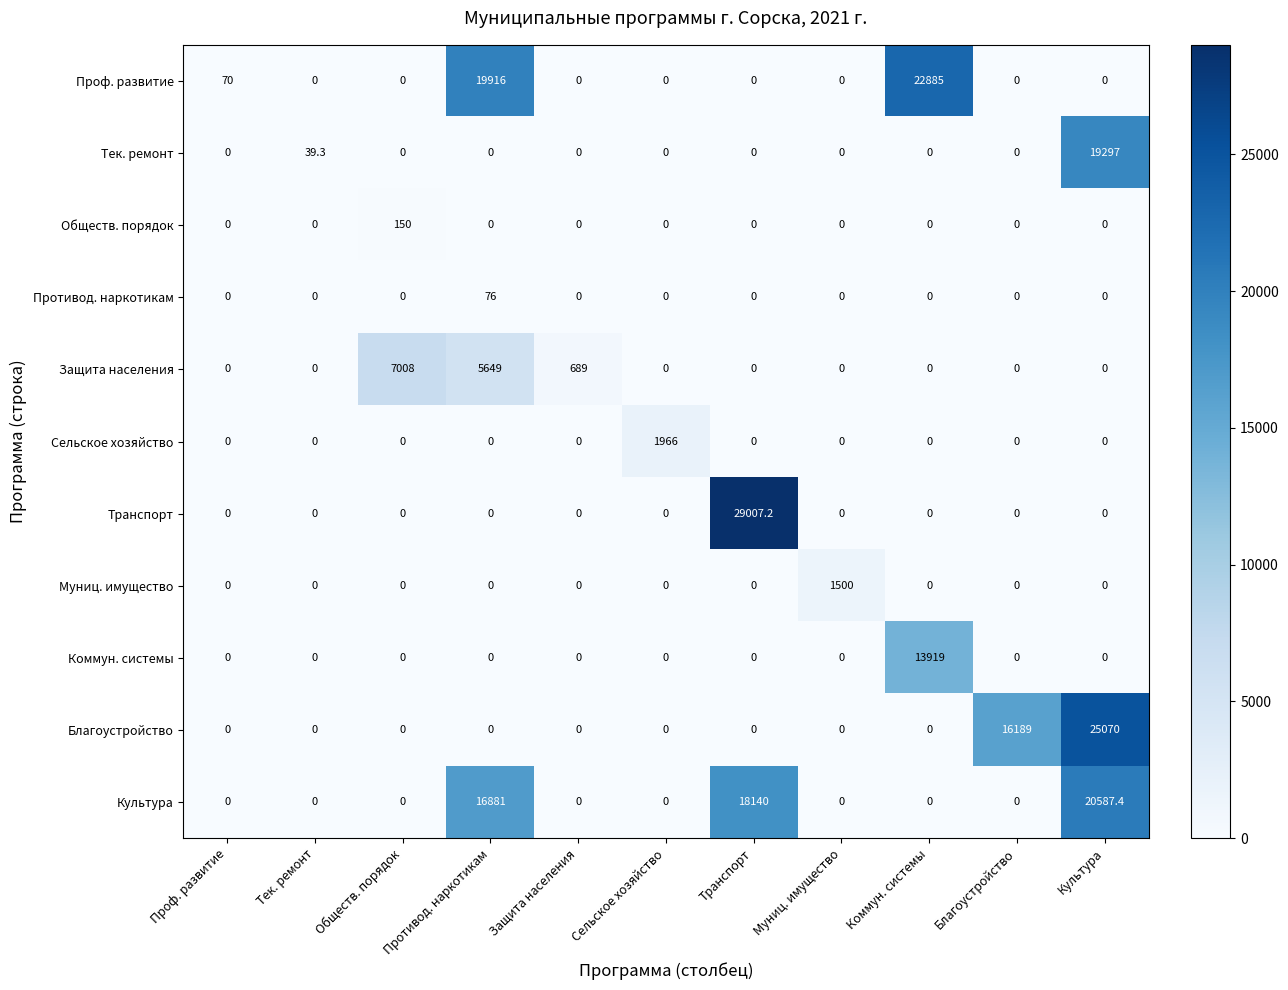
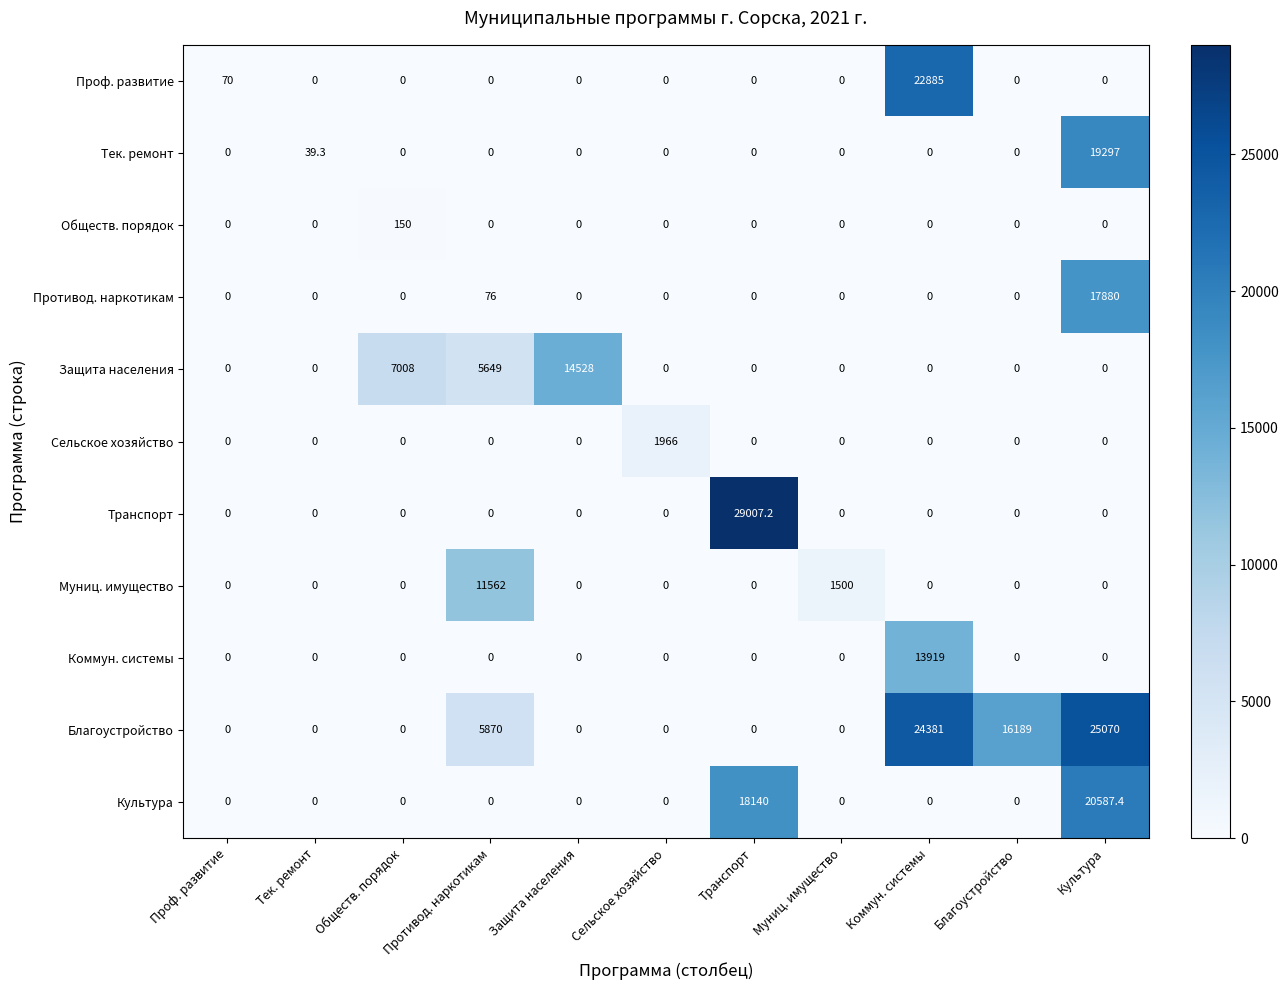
Проф. развитие, Противод. наркотикам: 19916 -> 0
Противод. наркотикам, Культура: 0 -> 17880
Защита населения, Защита населения: 689 -> 14528
Муниц. имущество, Противод. наркотикам: 0 -> 11562
Благоустройство, Противод. наркотикам: 0 -> 5870
Благоустройство, Коммун. системы: 0 -> 24381
Культура, Противод. наркотикам: 16881 -> 0
